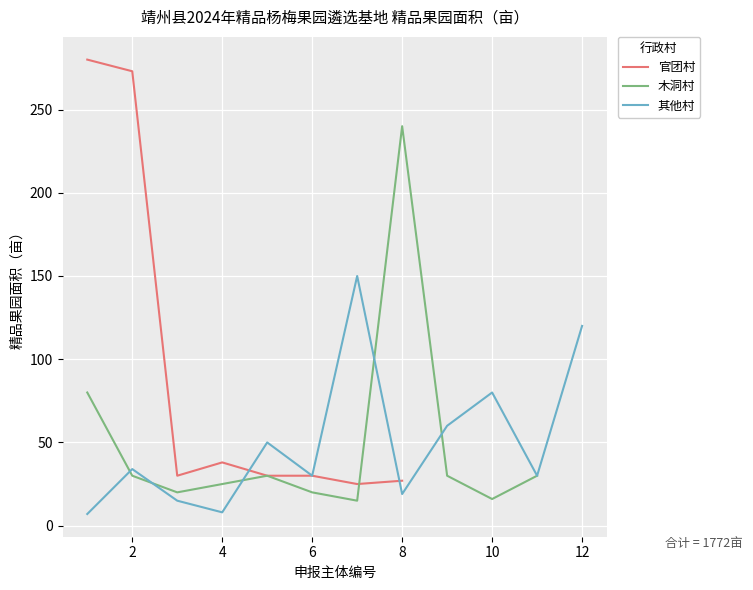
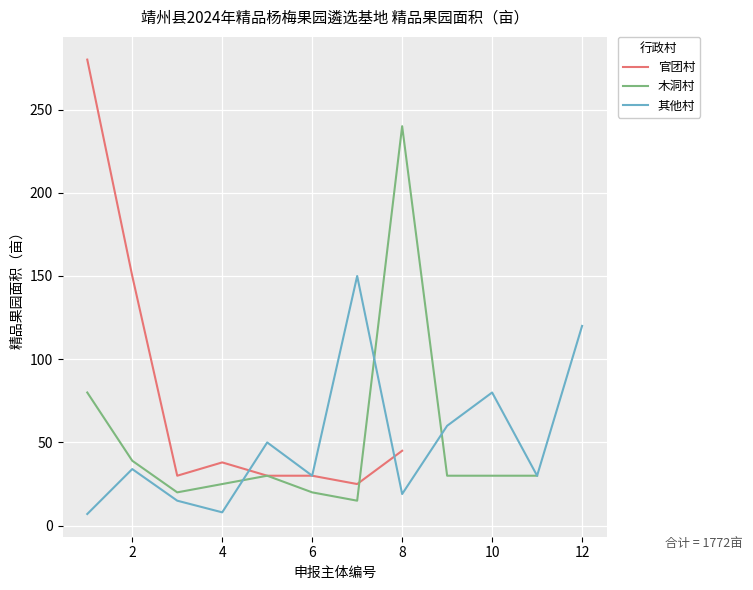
官团村, 2: 273 -> 150
木洞村, 2: 30 -> 39
官团村, 8: 27 -> 45
木洞村, 10: 16 -> 30
